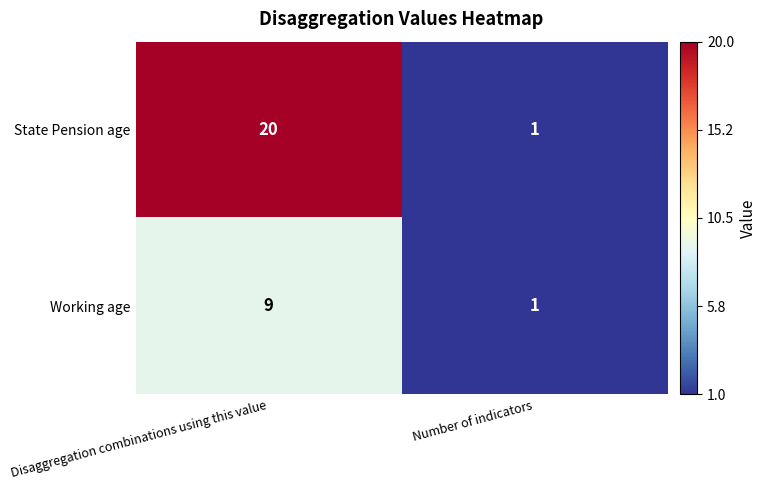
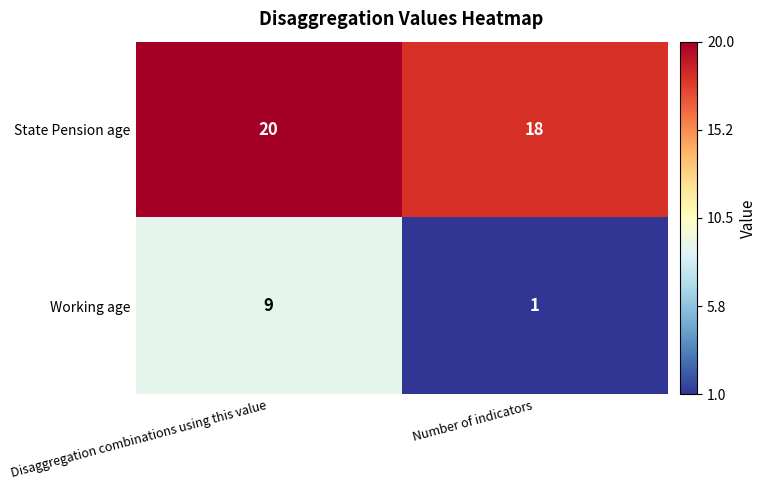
State Pension age, Number of indicators: 1 -> 18
